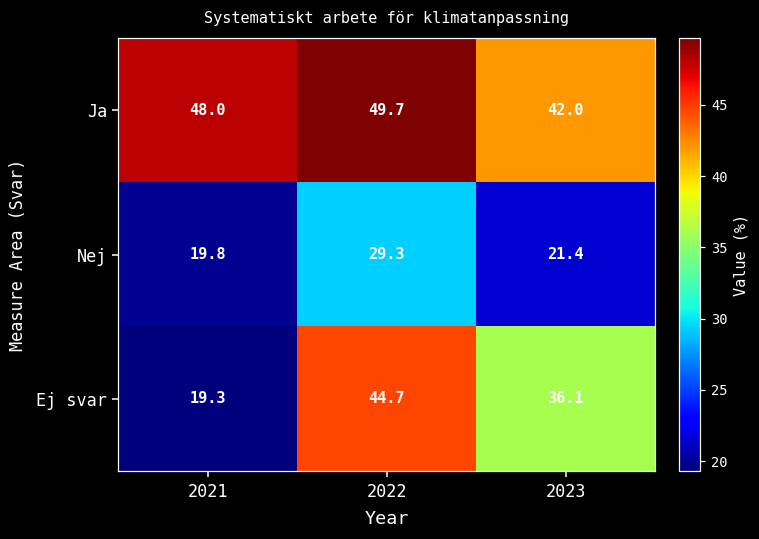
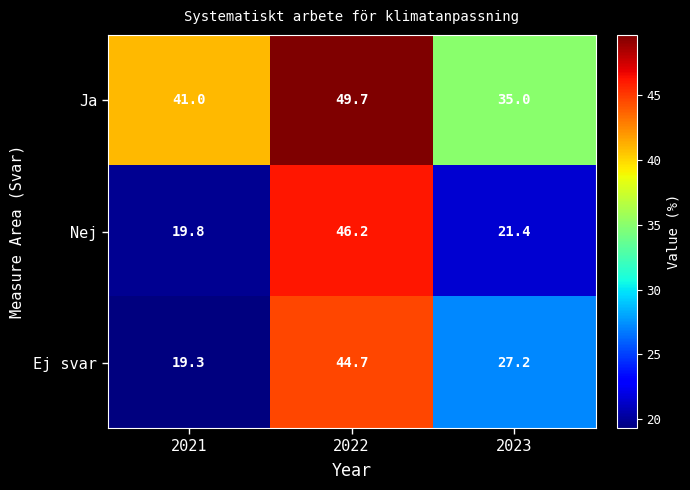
Ja, 2021: 48.0 -> 41.0
Ja, 2023: 42.0 -> 35.0
Nej, 2022: 29.3 -> 46.2
Ej svar, 2023: 36.1 -> 27.2
